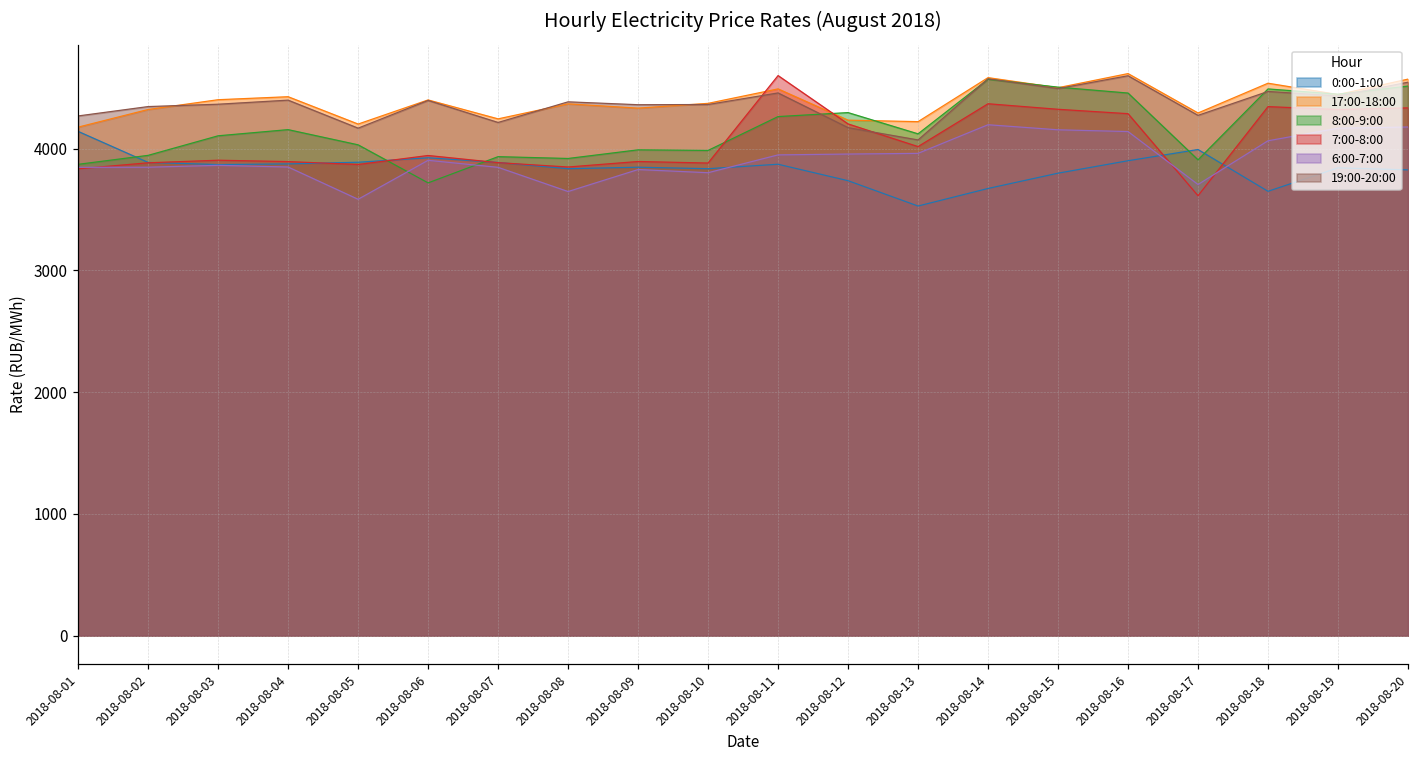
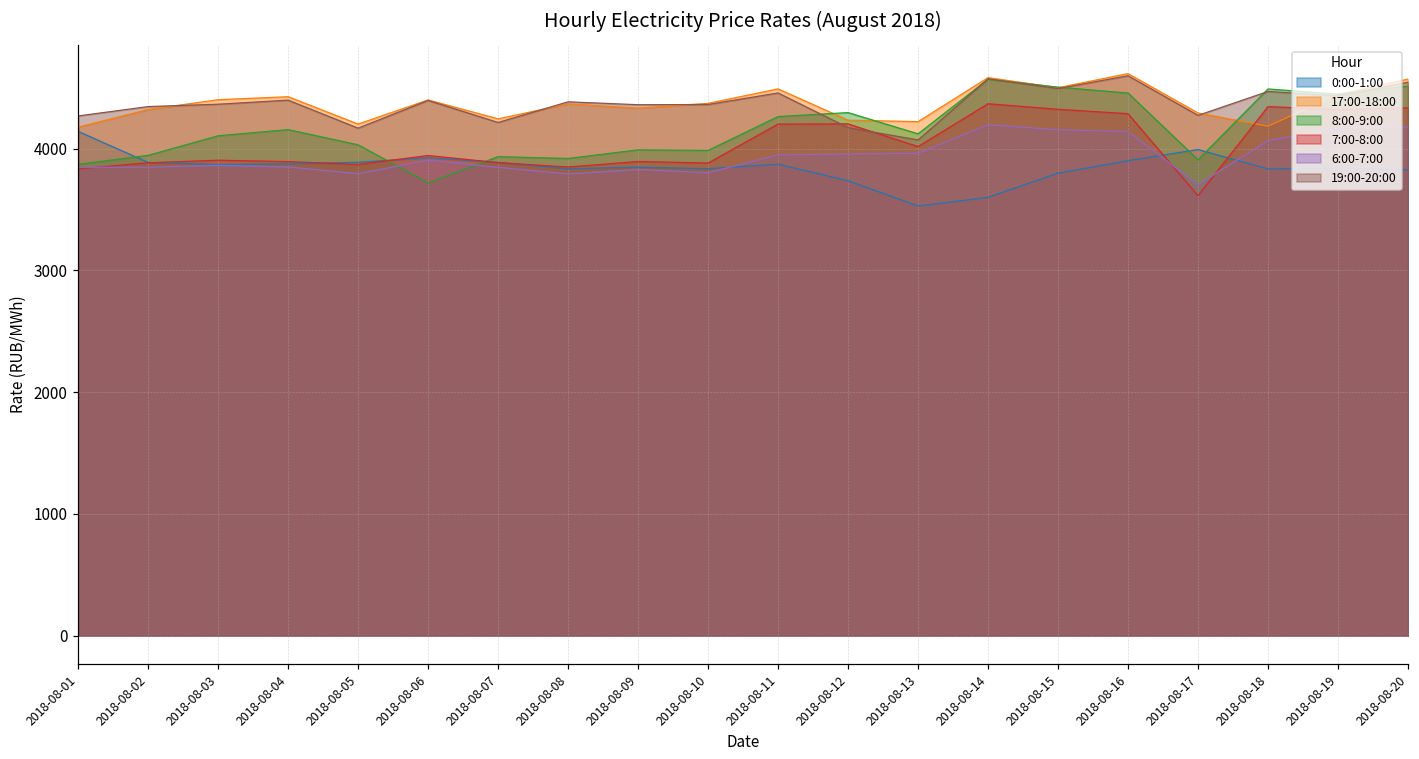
6:00-7:00, 2018-08-05: 3580 -> 3800
6:00-7:00, 2018-08-08: 3650 -> 3790
7:00-8:00, 2018-08-11: 4600 -> 4200
0:00-1:00, 2018-08-14: 3670 -> 3600
0:00-1:00, 2018-08-18: 3650 -> 3830
17:00-18:00, 2018-08-18: 4540 -> 4190
